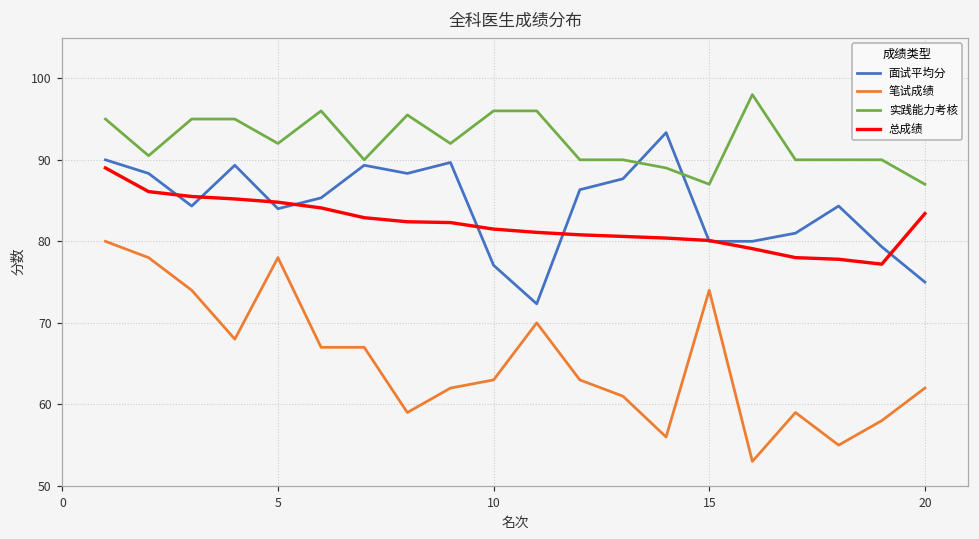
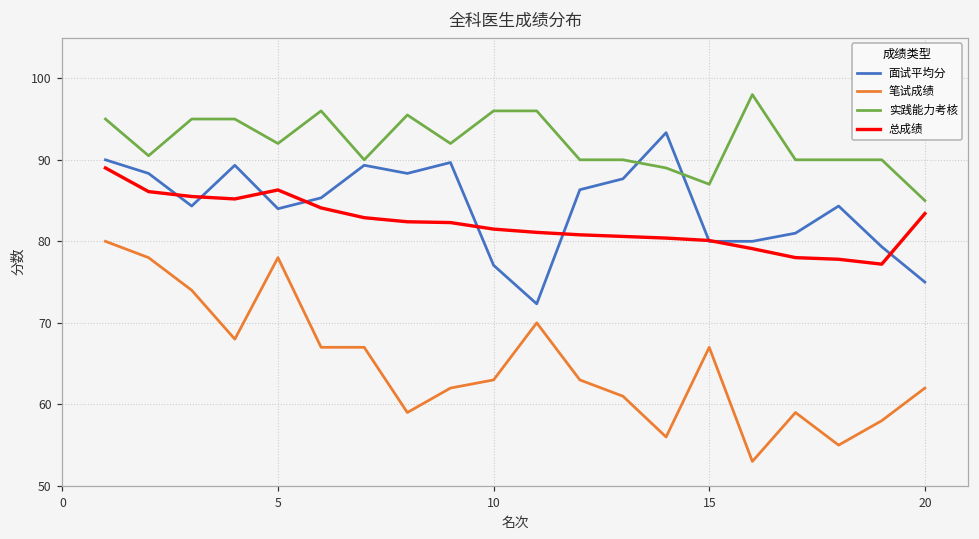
总成绩, 5: 85 -> 86
笔试成绩, 15: 74 -> 67
实践能力考核, 20: 87 -> 85
